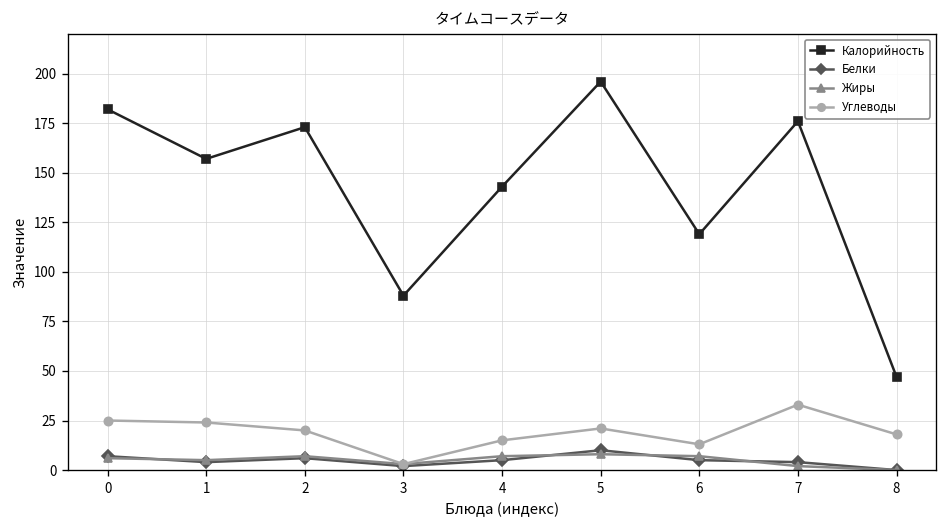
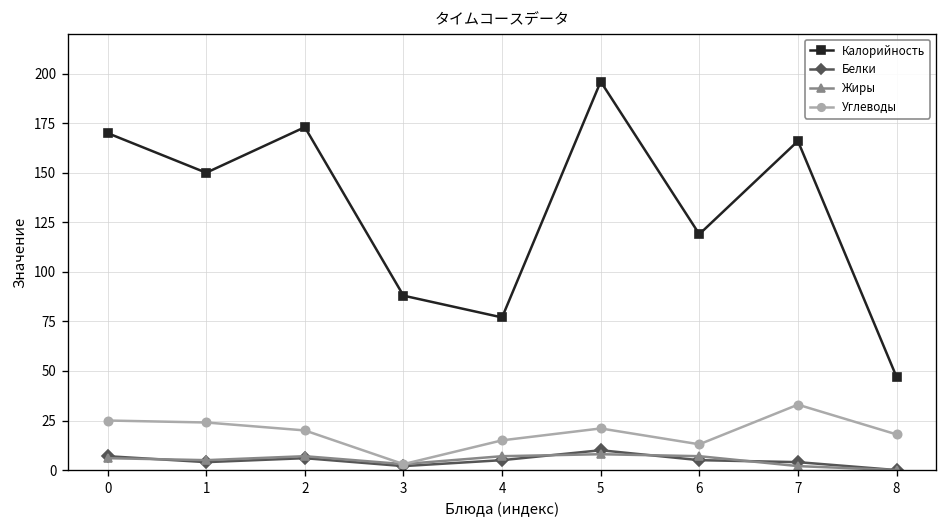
Калорийность, 0: 182 -> 170
Калорийность, 1: 157 -> 150
Калорийность, 4: 143 -> 77
Калорийность, 7: 176 -> 166
